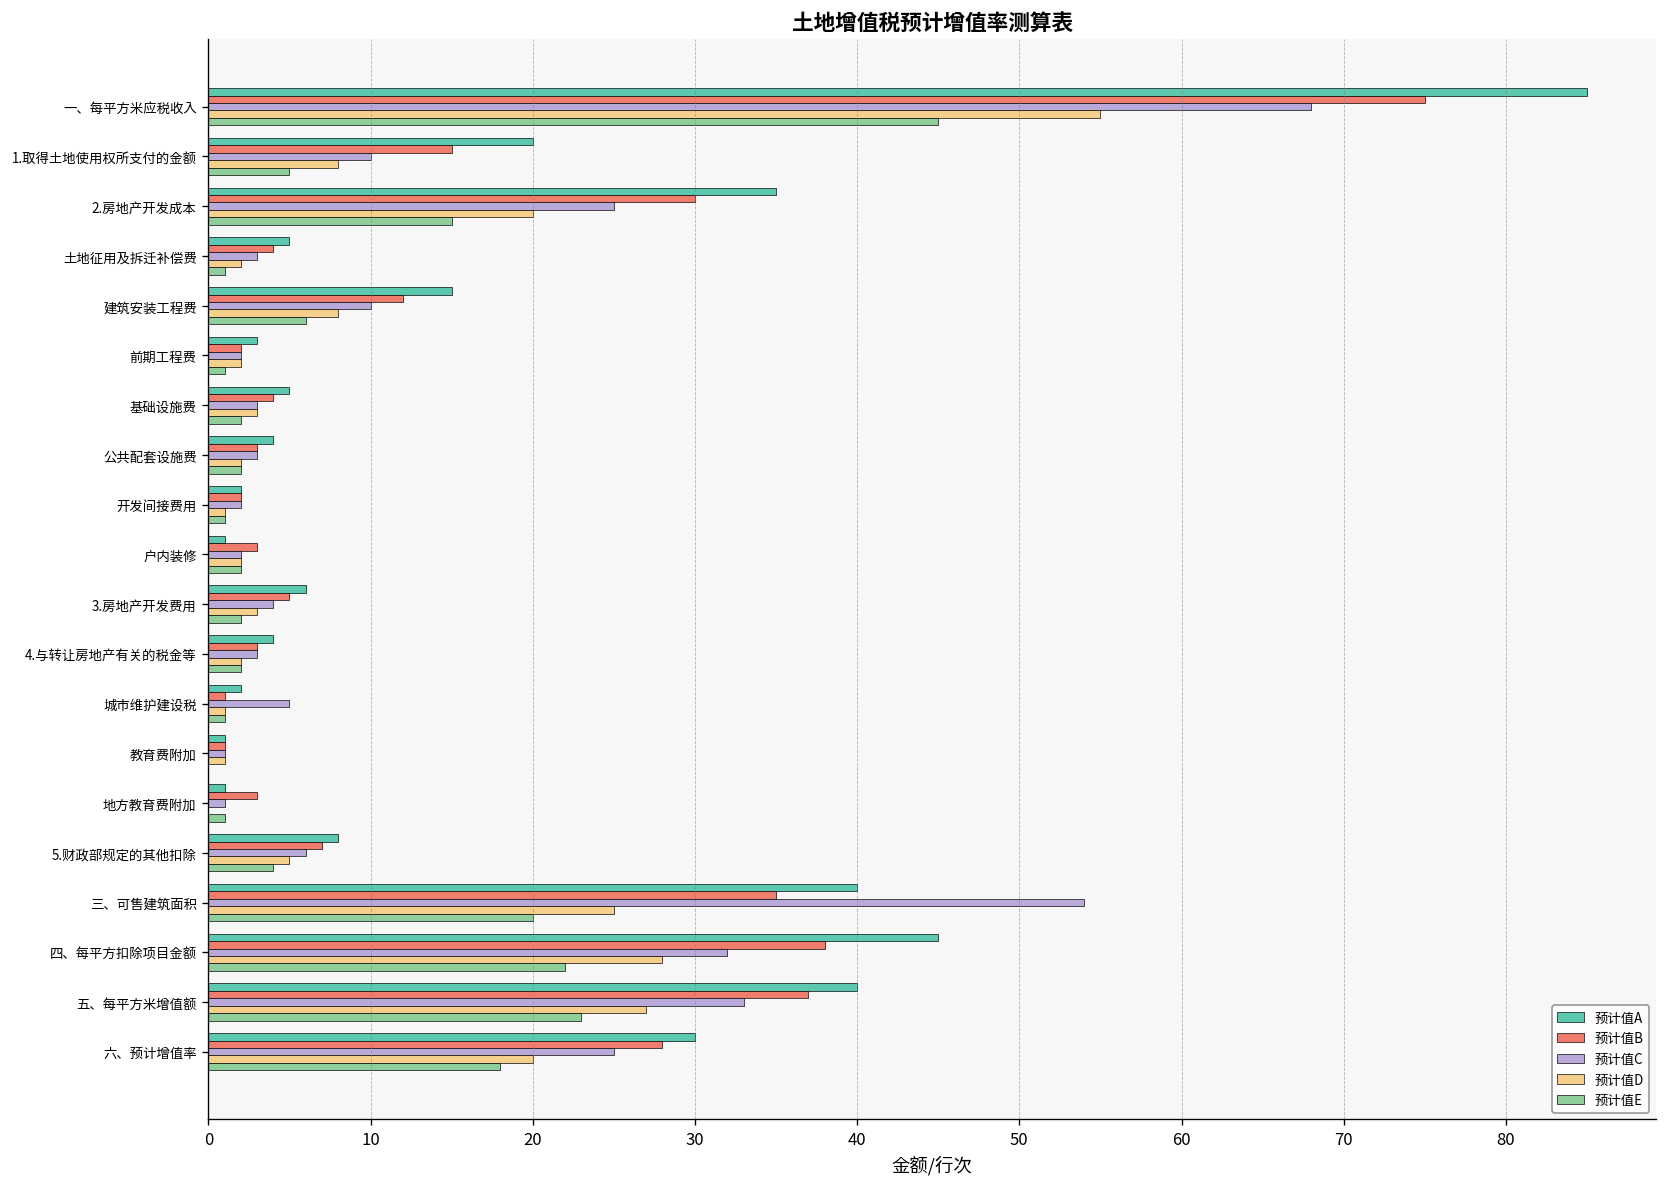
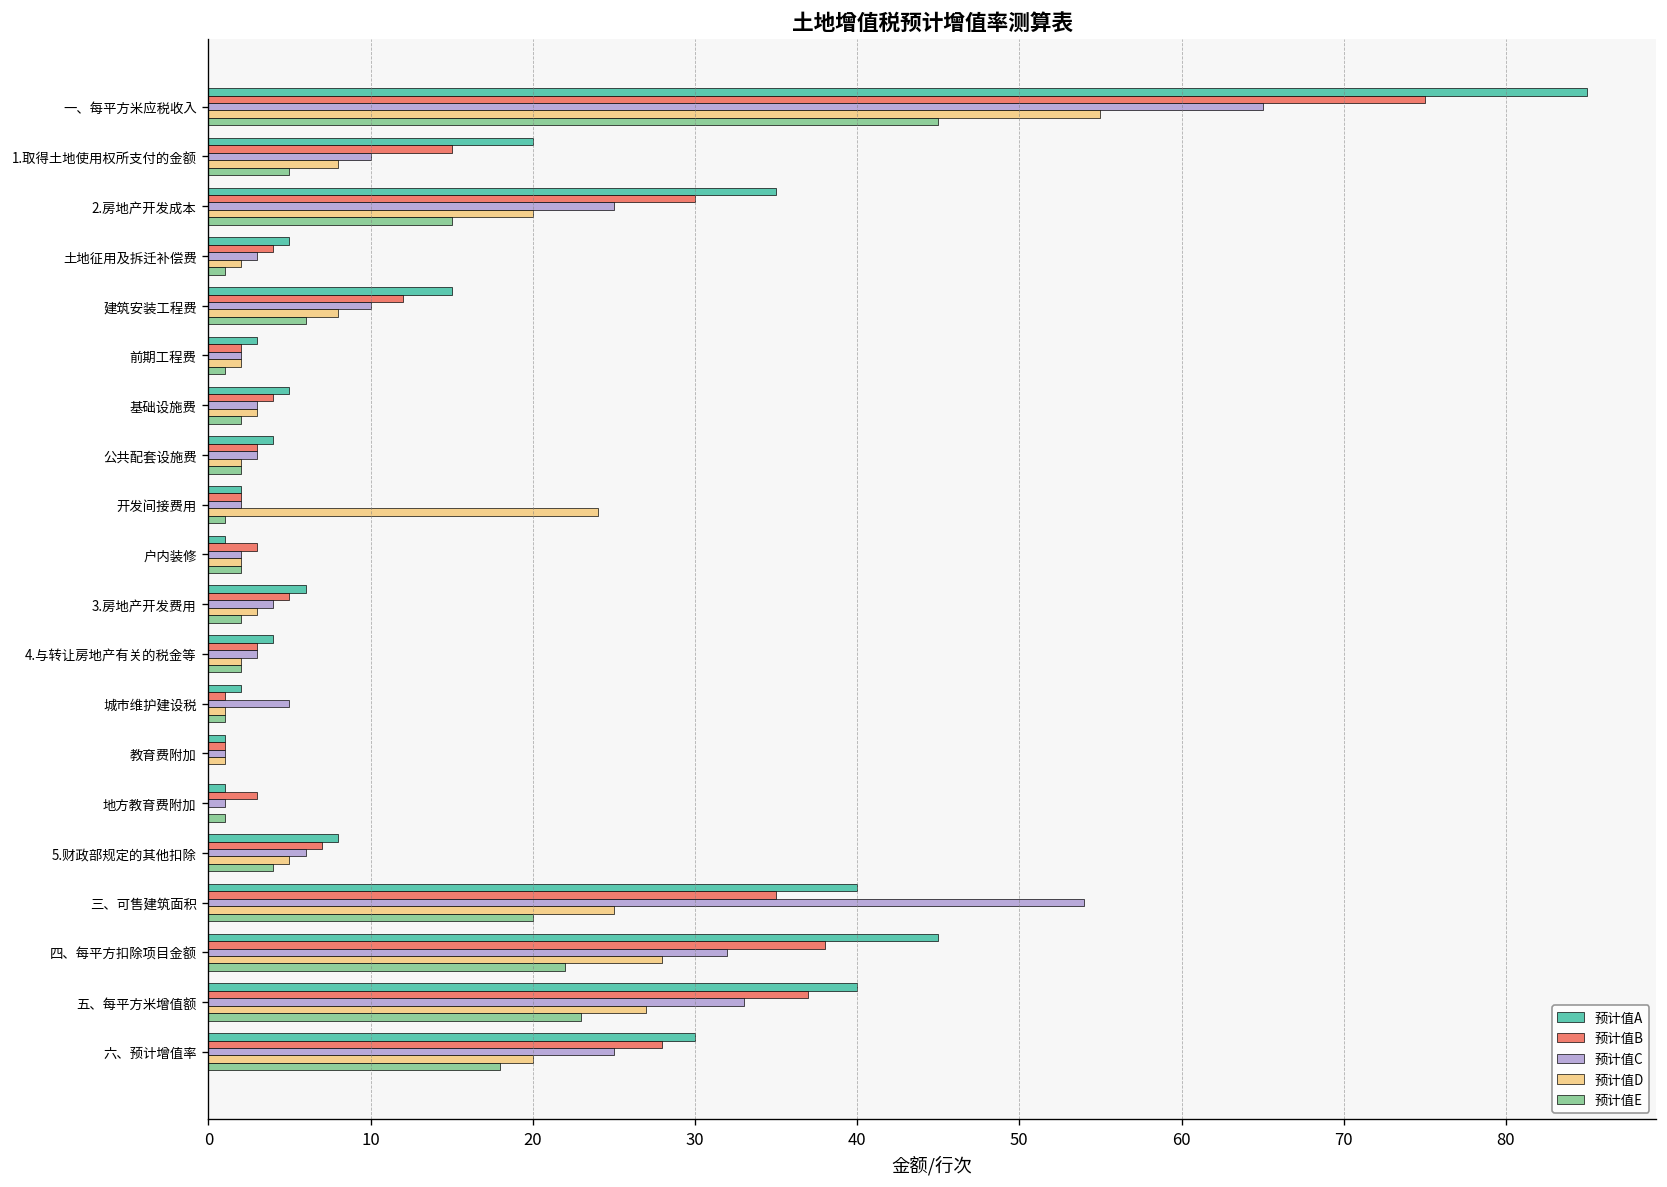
预计值C, 一、每平方米应税收入: 68 -> 65
预计值D, 开发间接费用: 1 -> 24
